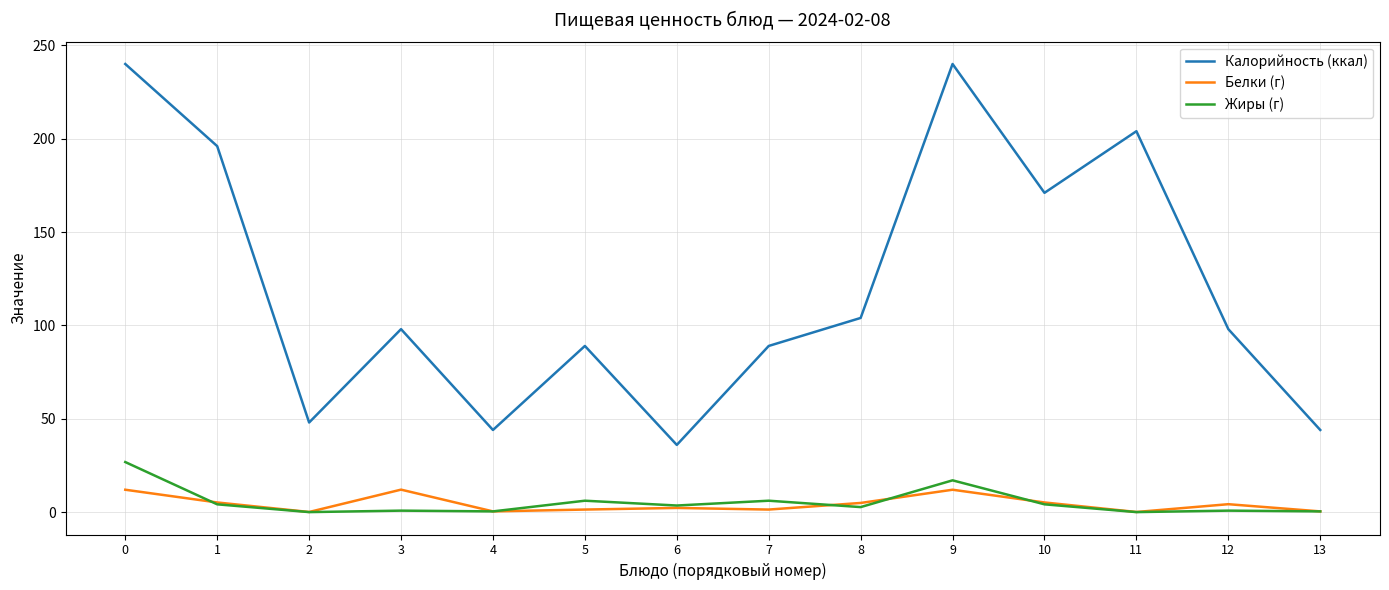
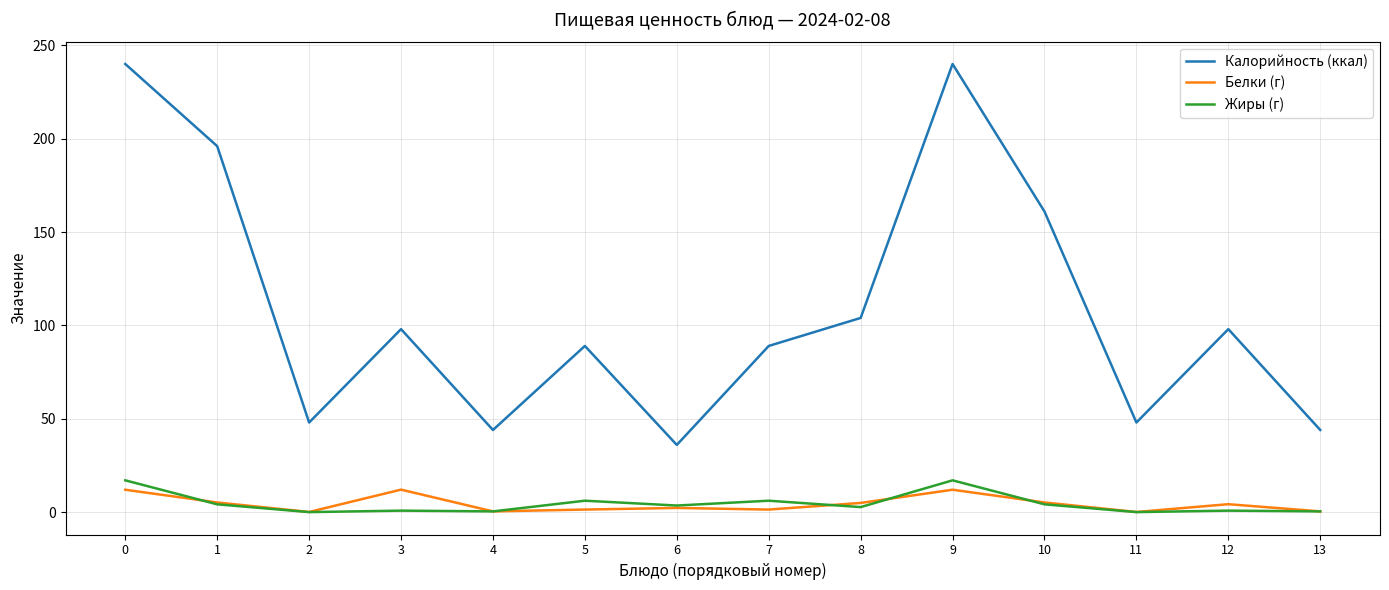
Жиры (г), 0: 27 -> 17
Калорийность (ккал), 10: 171 -> 161
Калорийность (ккал), 11: 204 -> 48
